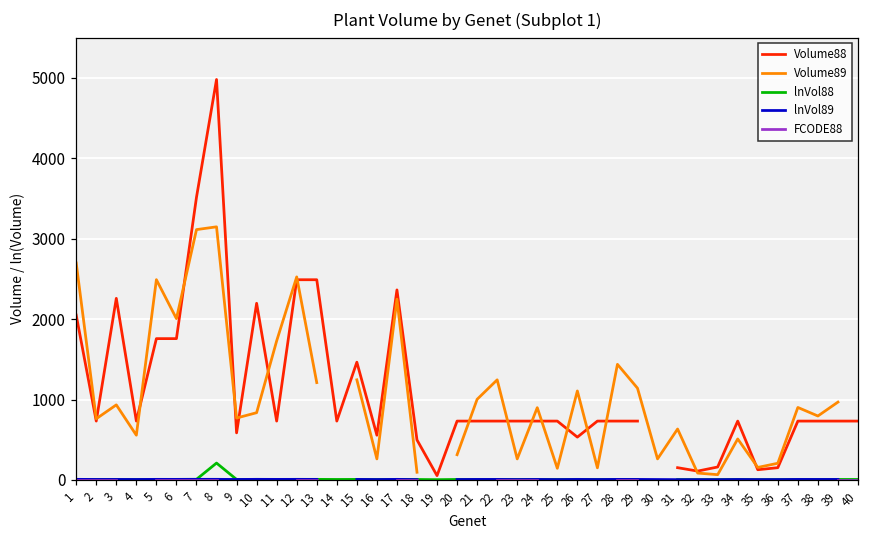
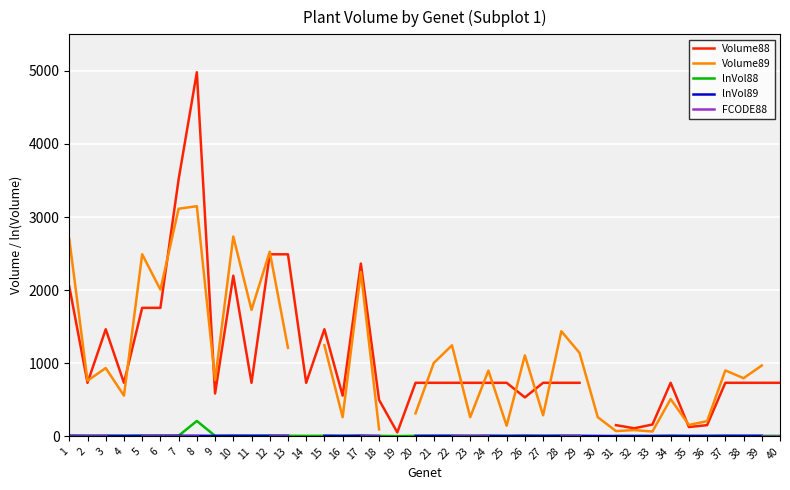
Volume88, 3: 2300 -> 1500
Volume89, 10: 800 -> 2700
Volume89, 27: 200 -> 300
Volume89, 31: 600 -> 100
